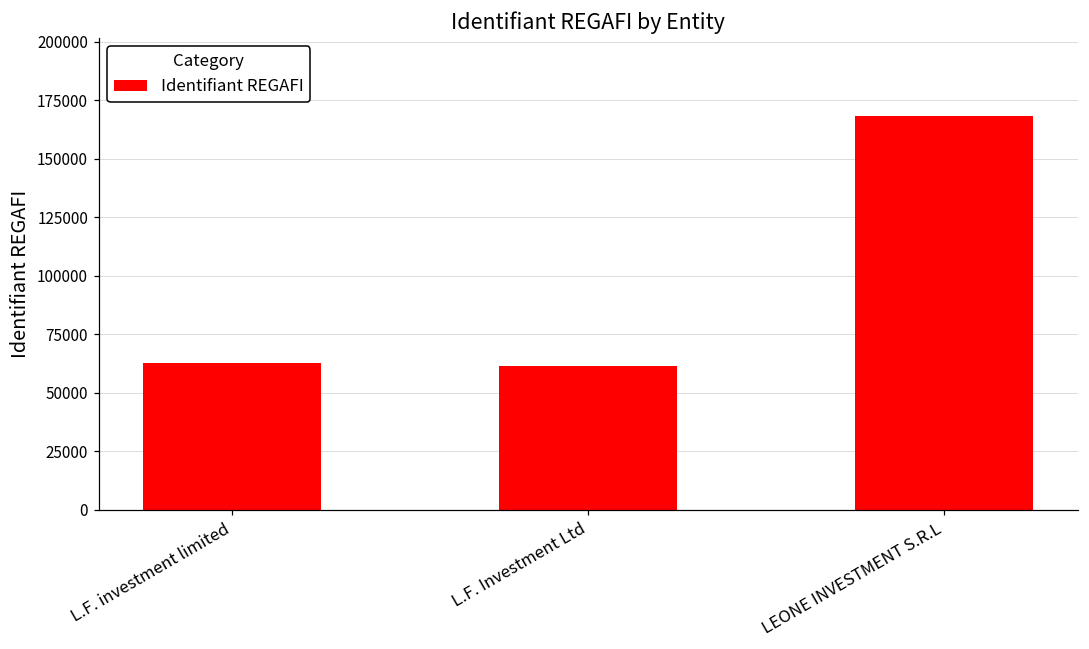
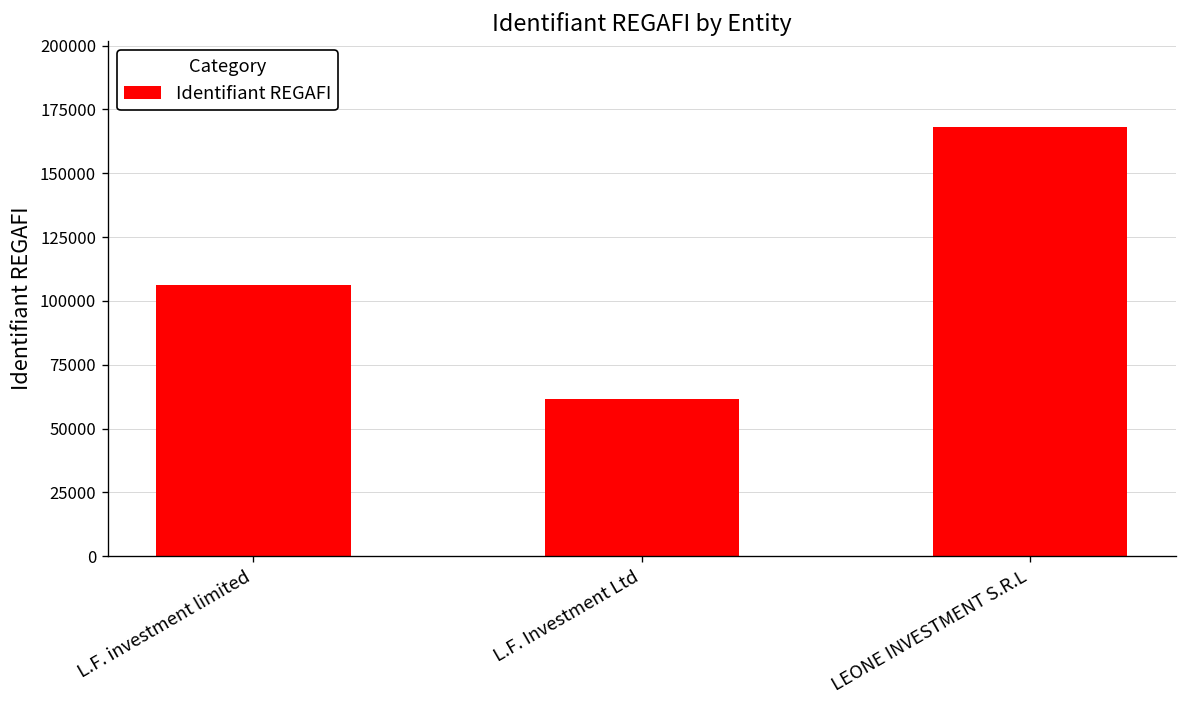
L.F. investment limited: 63000 -> 106000
